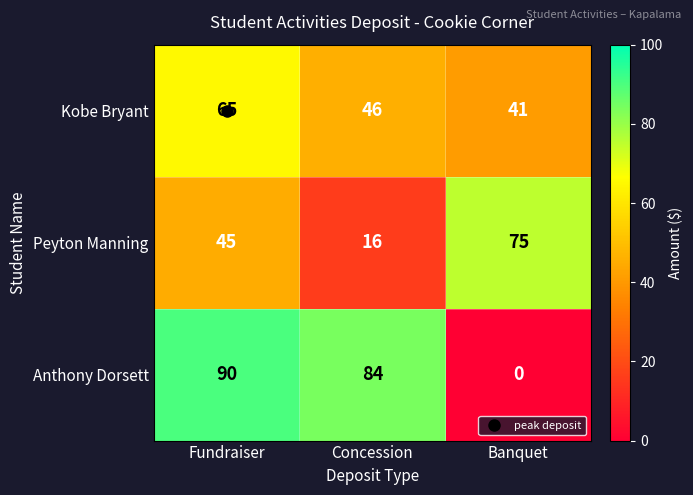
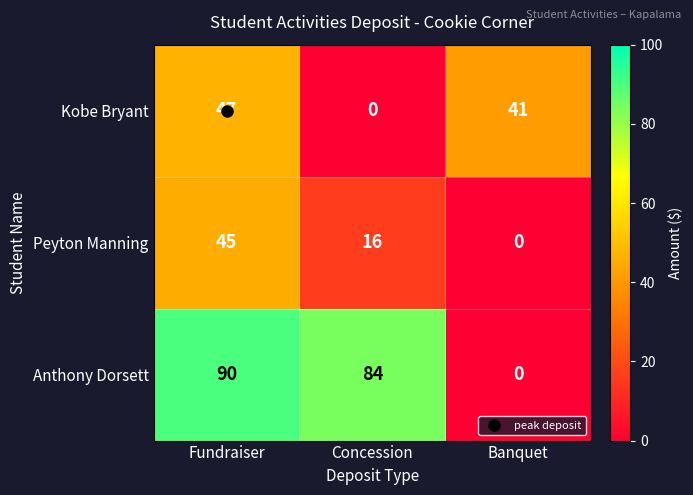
Kobe Bryant, Fundraiser: 65 -> 47
Kobe Bryant, Concession: 46 -> 0
Peyton Manning, Banquet: 75 -> 0
